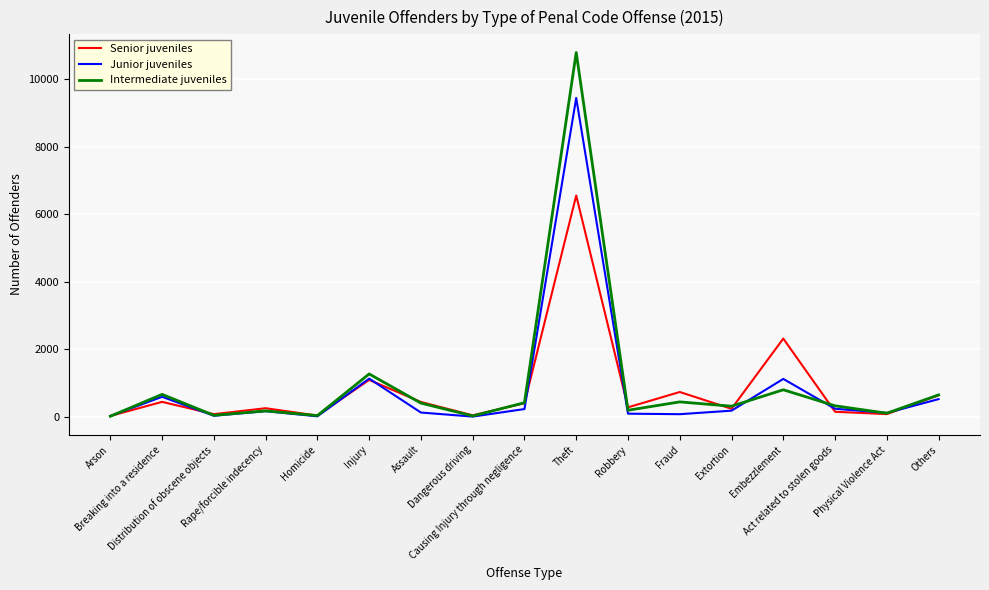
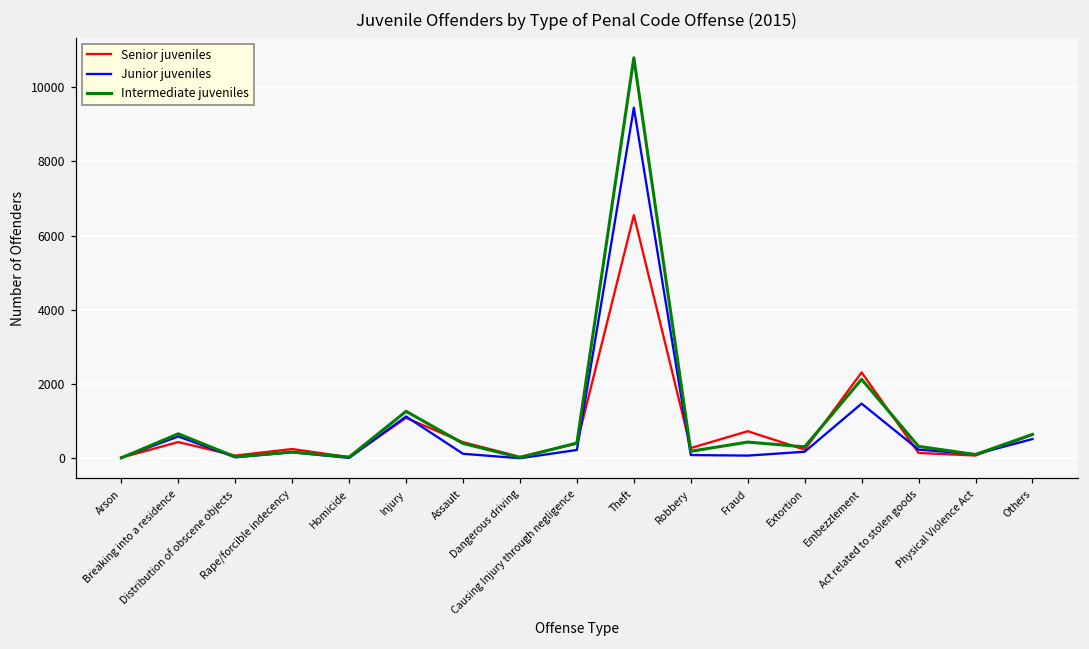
Junior juveniles, Embezzlement: 1100 -> 1500
Intermediate juveniles, Embezzlement: 800 -> 2100
